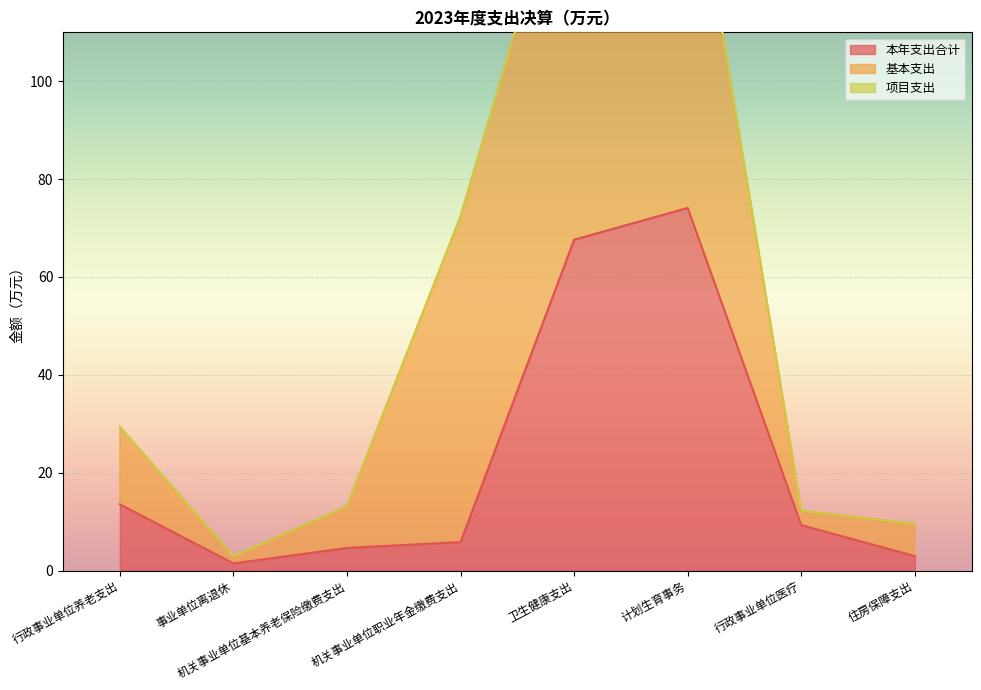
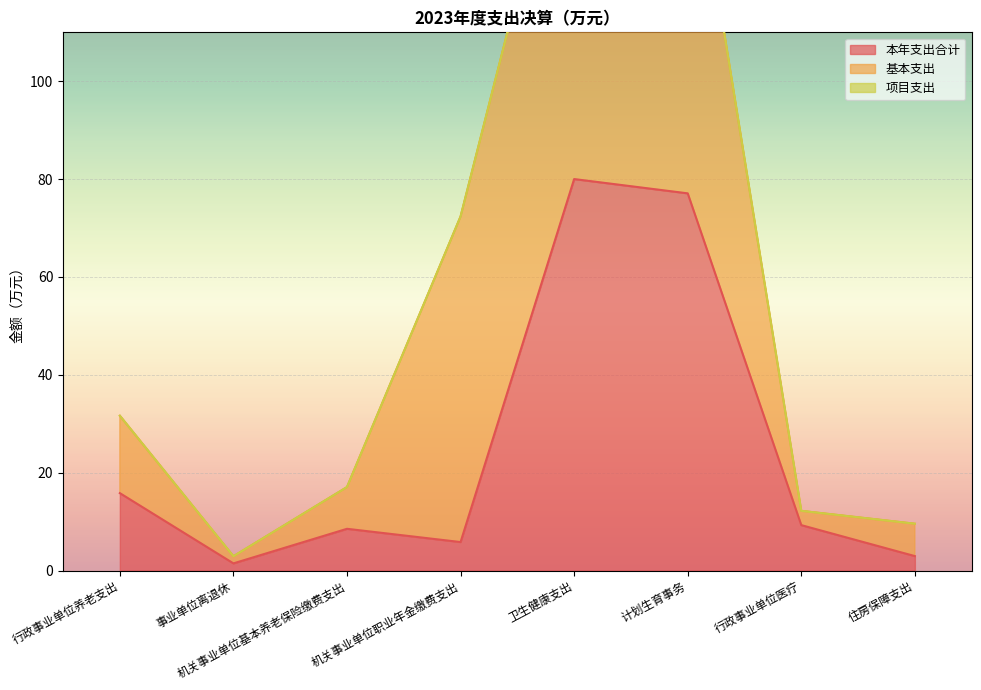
本年支出合计, 行政事业单位养老支出: 14 -> 16
本年支出合计, 机关事业单位基本养老保险缴费支出: 5 -> 9
本年支出合计, 卫生健康支出: 68 -> 80
本年支出合计, 计划生育事务: 74 -> 77
